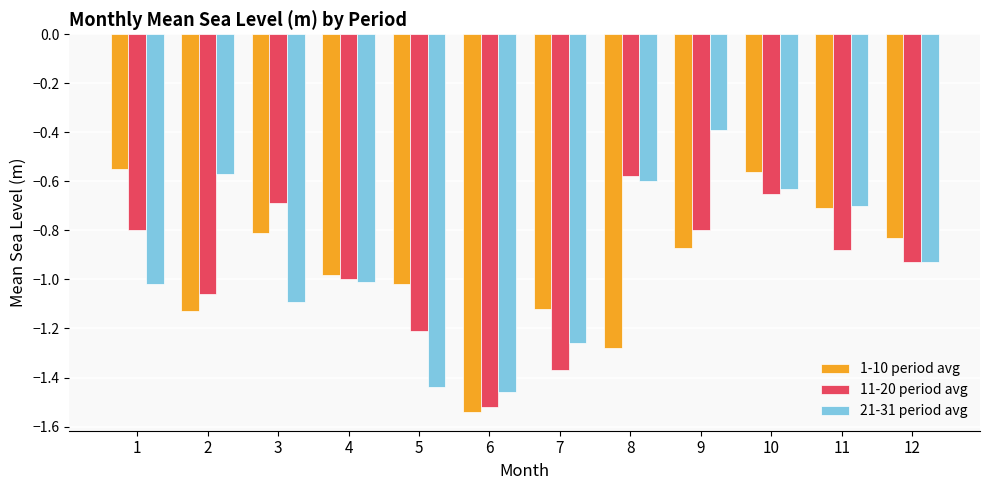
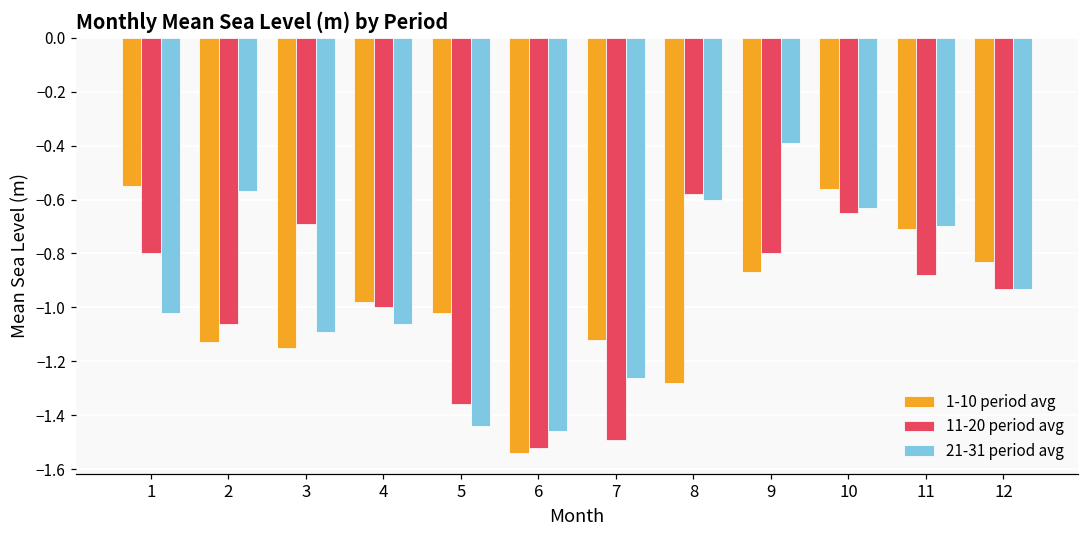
1-10 period avg, 3: -0.81 -> -1.15
21-31 period avg, 4: -1.01 -> -1.06
11-20 period avg, 5: -1.21 -> -1.36
11-20 period avg, 7: -1.37 -> -1.49
